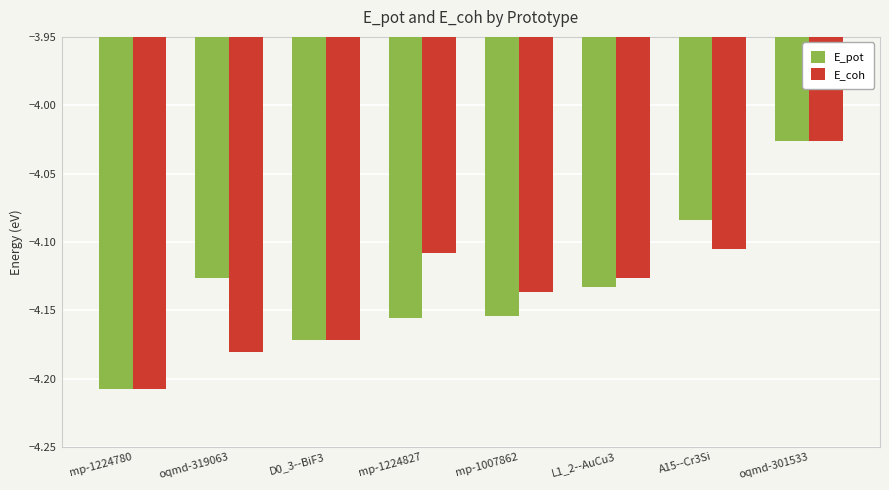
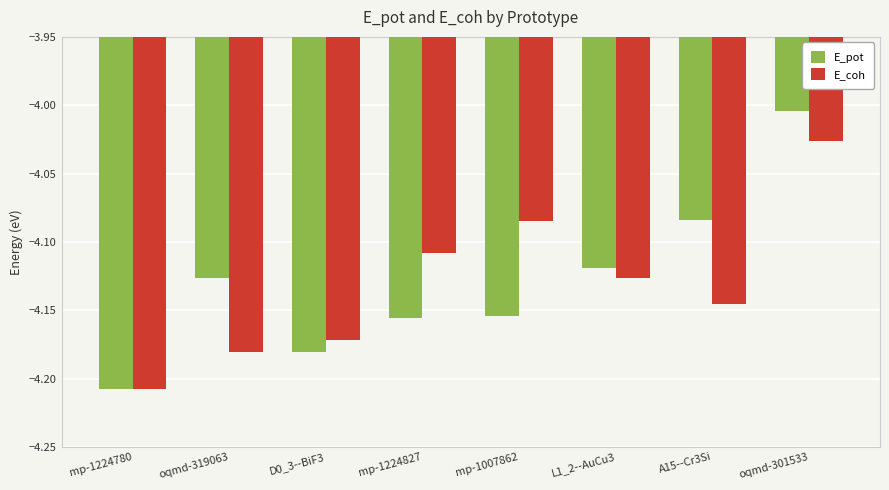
E_pot, D0_3--BiF3: -4.172 -> -4.180
E_coh, mp-1007862: -4.137 -> -4.085
E_pot, L1_2--AuCu3: -4.133 -> -4.119
E_coh, A15--Cr3Si: -4.105 -> -4.145
E_pot, oqmd-301533: -4.026 -> -4.004
